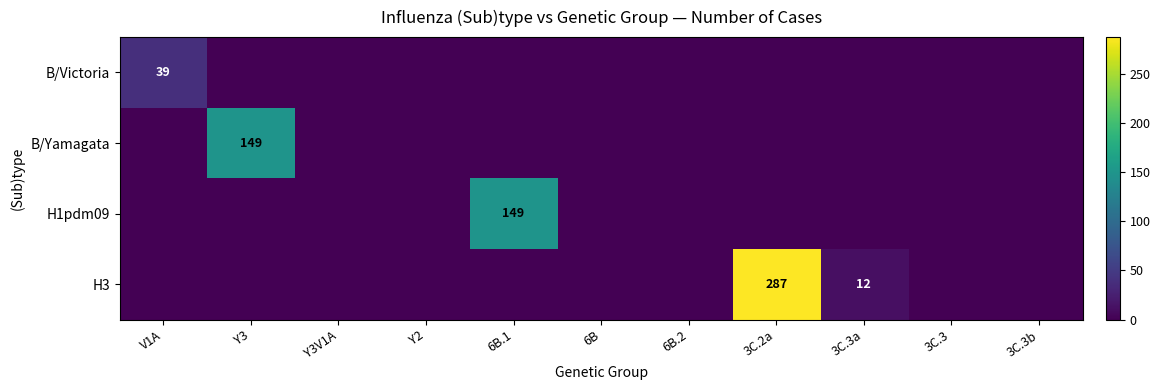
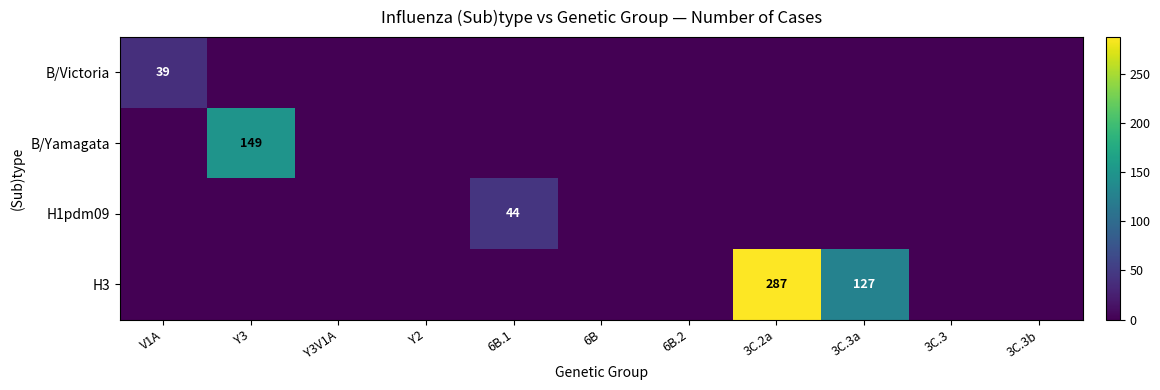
H1pdm09, 6B.1: 149 -> 44
H3, 3C.3a: 12 -> 127
